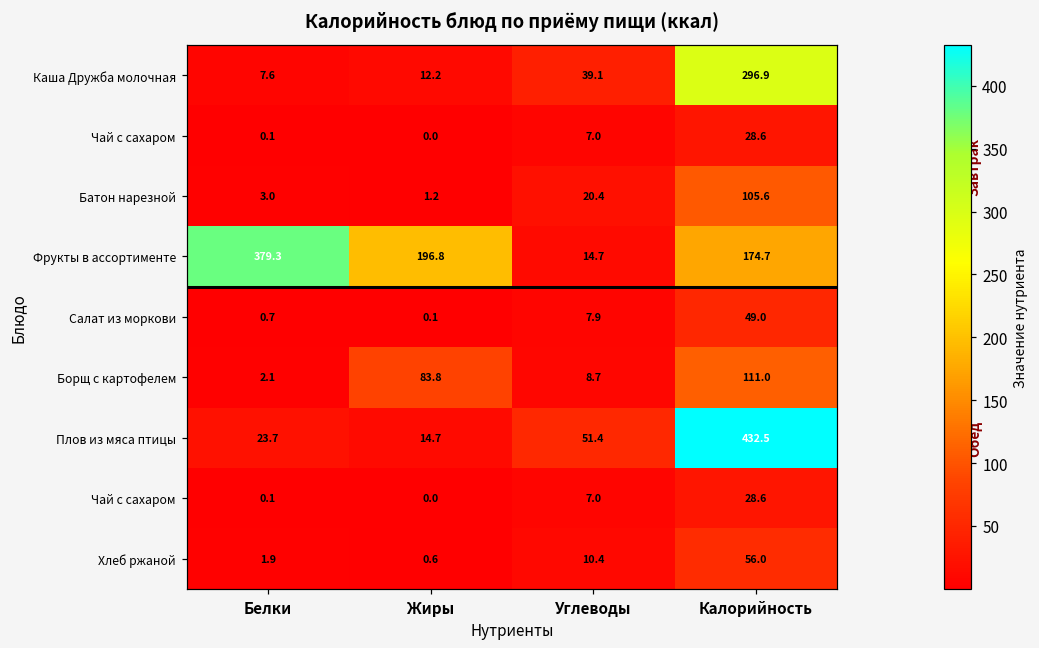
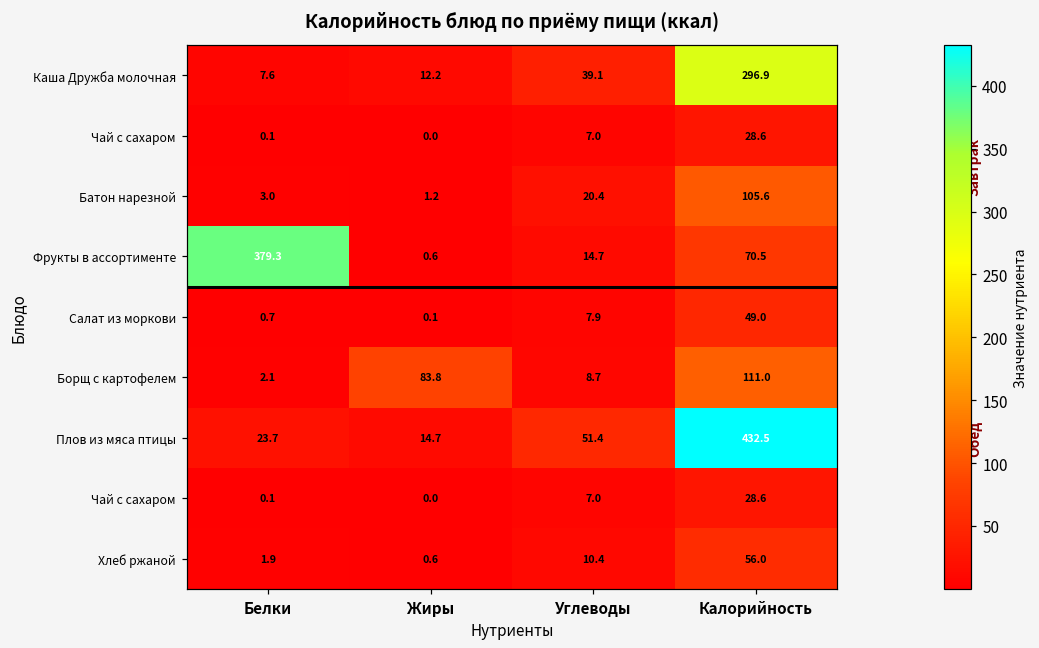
Фрукты в ассортименте, Жиры: 196.8 -> 0.6
Фрукты в ассортименте, Калорийность: 174.7 -> 70.5
